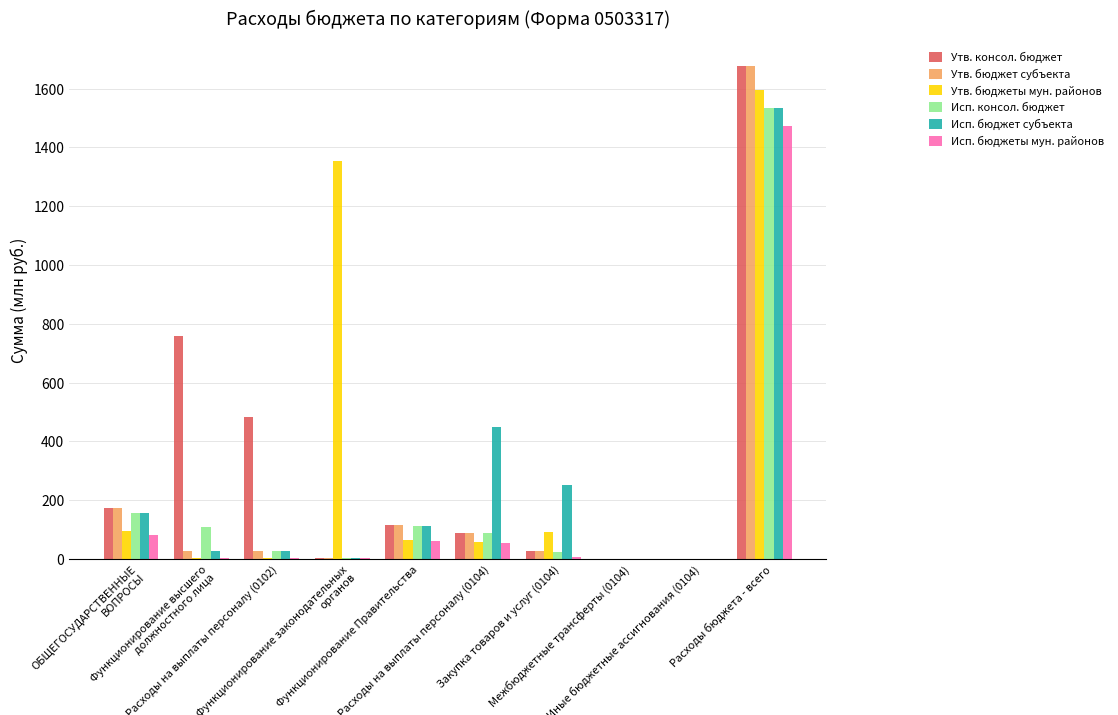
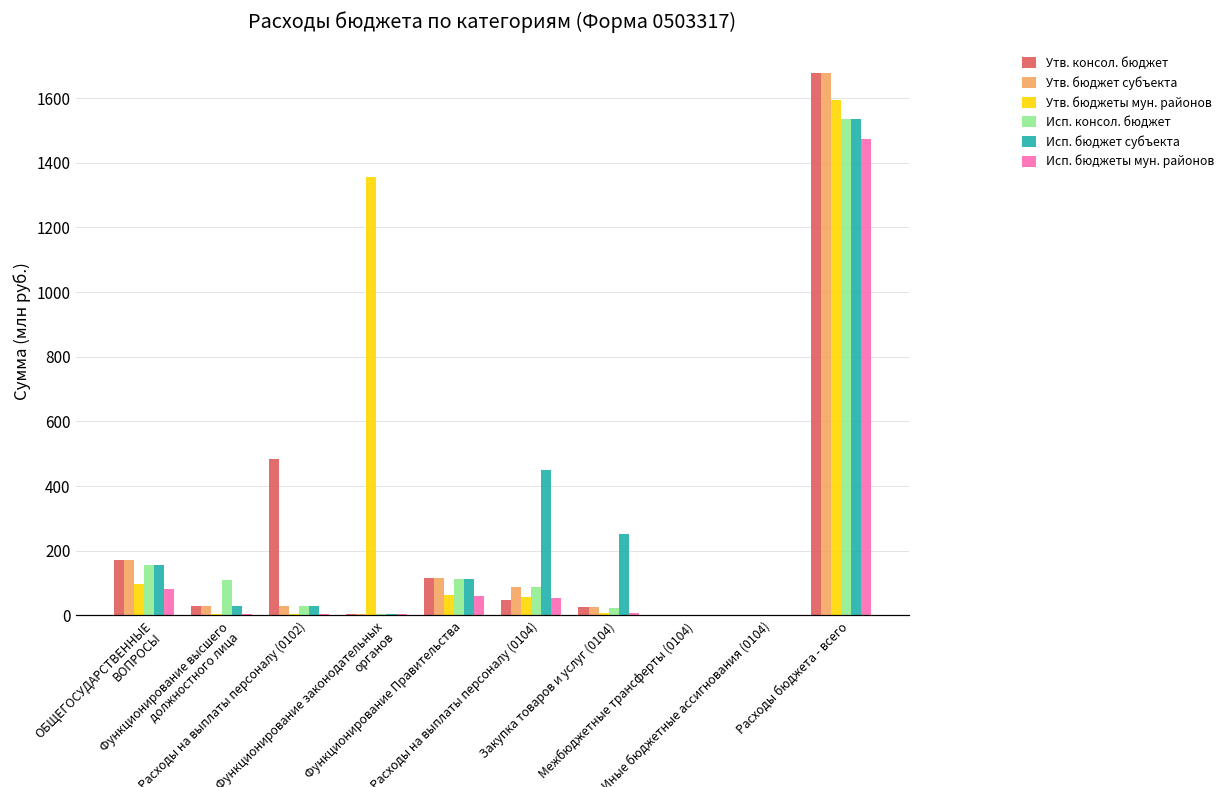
Утв. консол. бюджет, Функционирование высшего должностного лица: 760 -> 30
Утв. консол. бюджет, Расходы на выплаты персоналу (0104): 90 -> 50
Утв. бюджеты мун. районов, Закупка товаров и услуг (0104): 90 -> 10
